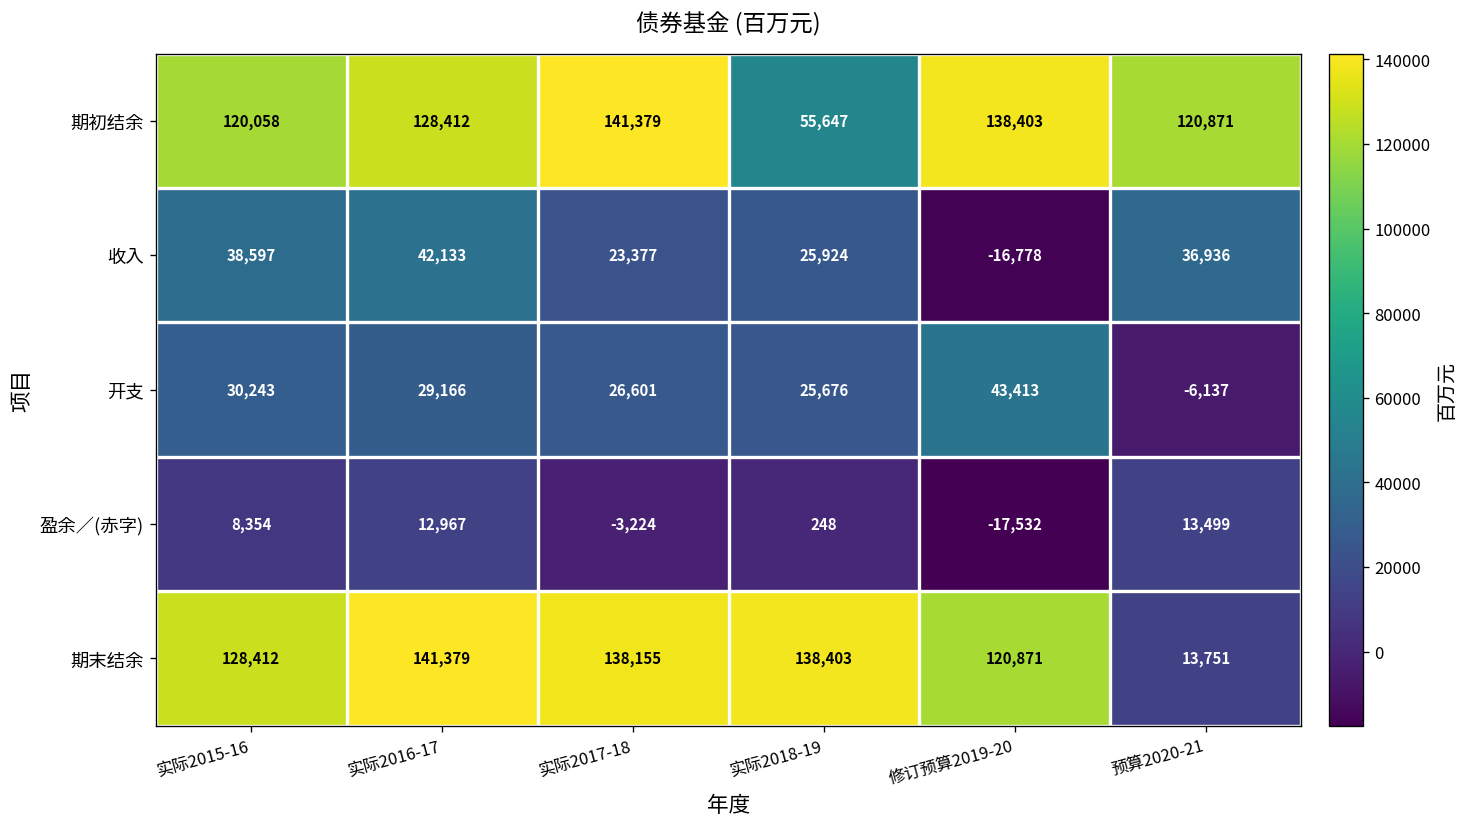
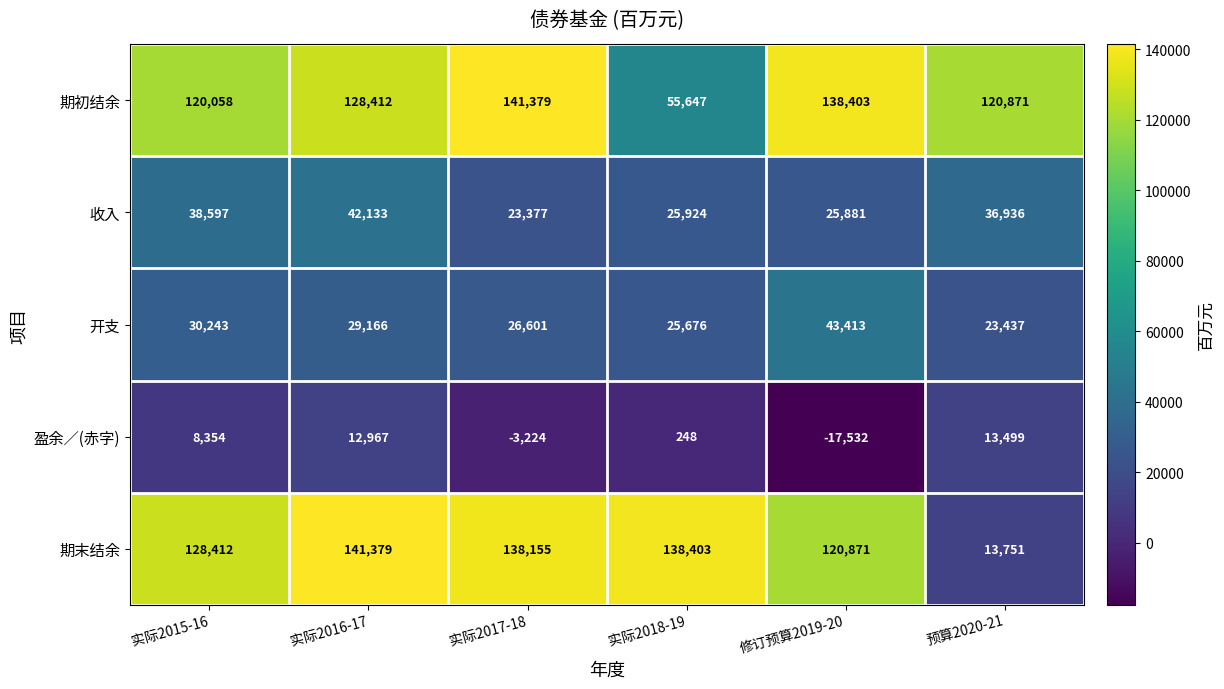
收入, 修订预算2019-20: -16,778 -> 25,881
开支, 预算2020-21: -6,137 -> 23,437
